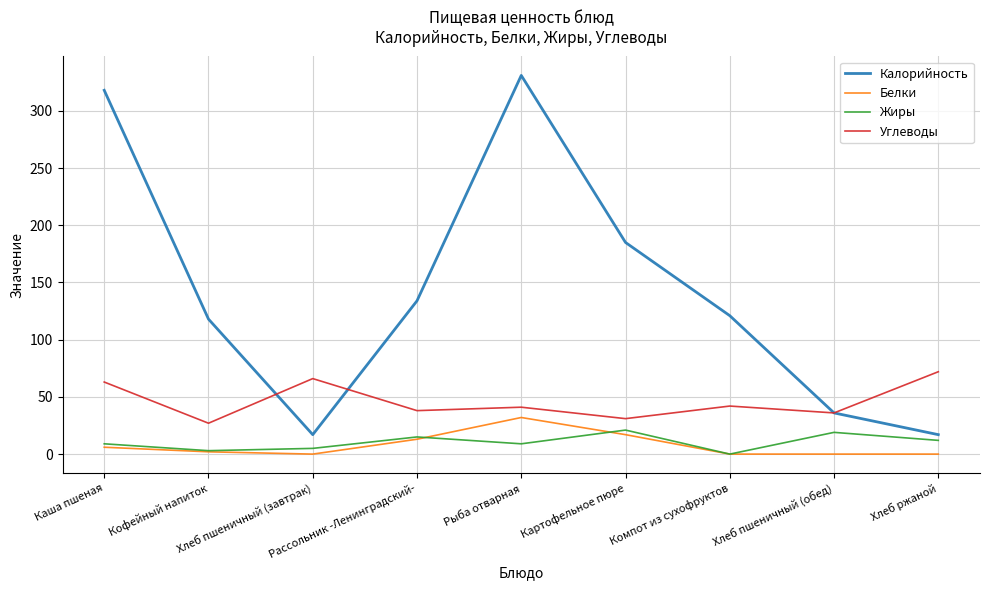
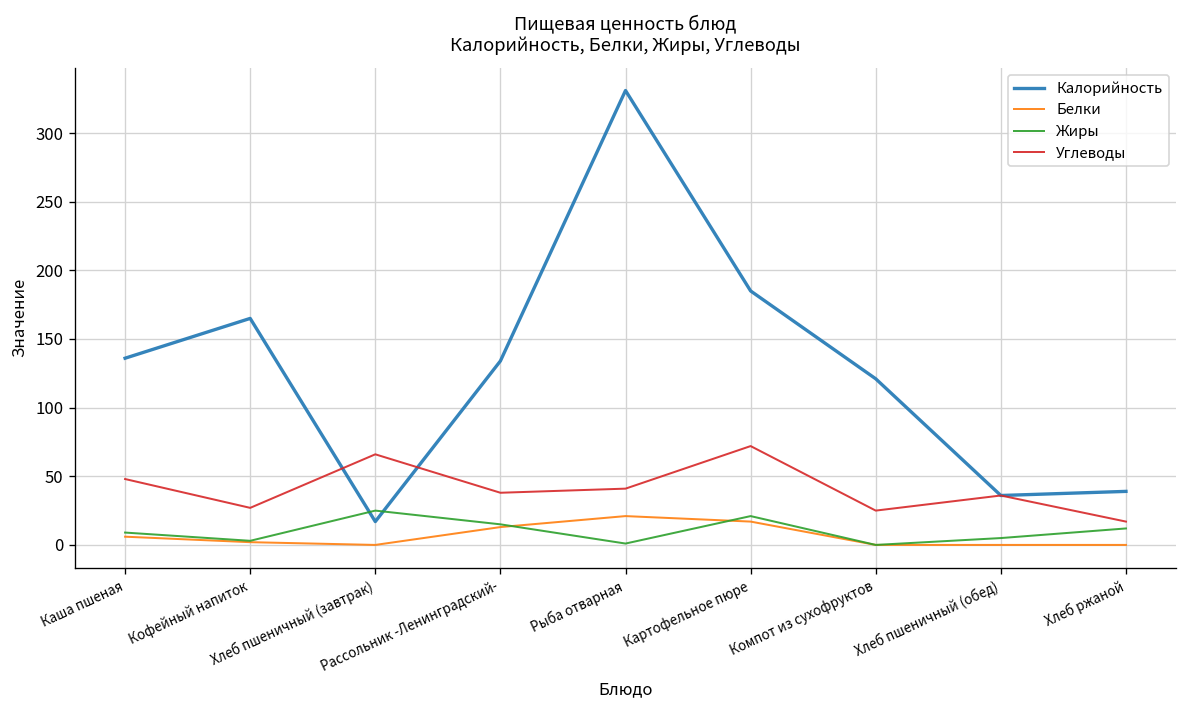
Калорийность, Каша пшеная: 318 -> 136
Углеводы, Каша пшеная: 63 -> 48
Калорийность, Кофейный напиток: 118 -> 165
Жиры, Хлеб пшеничный (завтрак): 5 -> 25
Белки, Рыба отварная: 32 -> 21
Жиры, Рыба отварная: 9 -> 1
Углеводы, Картофельное пюре: 31 -> 72
Углеводы, Компот из сухофруктов: 42 -> 25
Жиры, Хлеб пшеничный (обед): 19 -> 5
Калорийность, Хлеб ржаной: 17 -> 39
Углеводы, Хлеб ржаной: 72 -> 17
